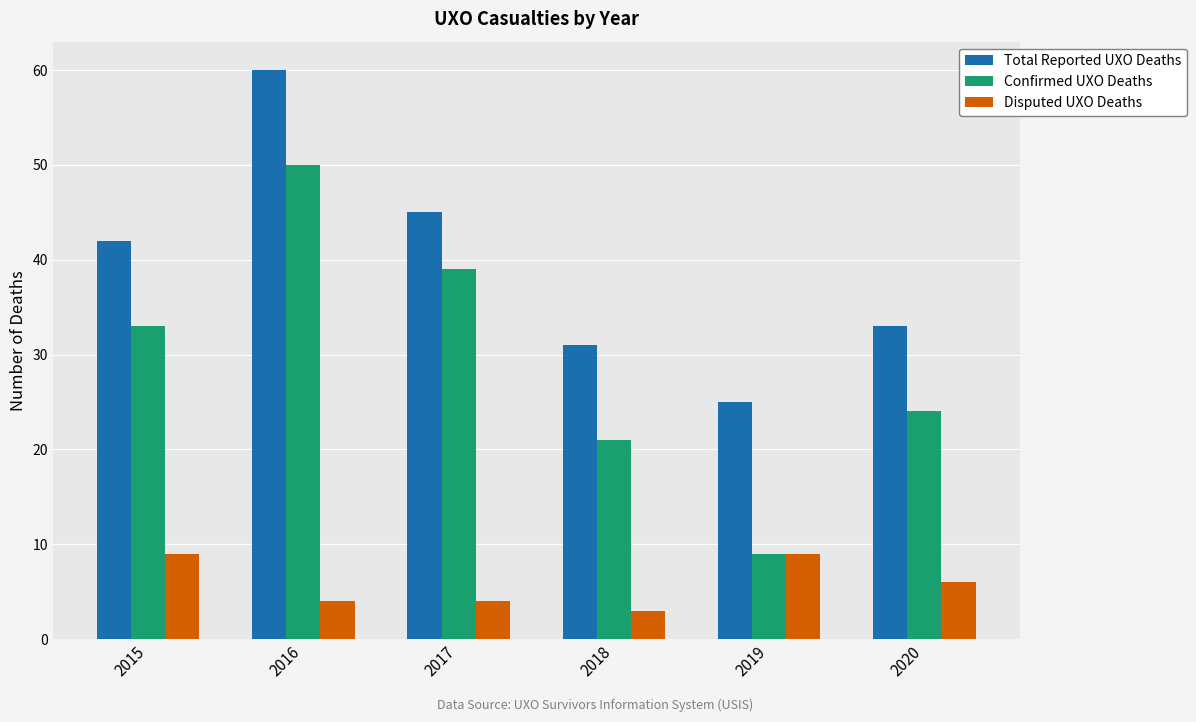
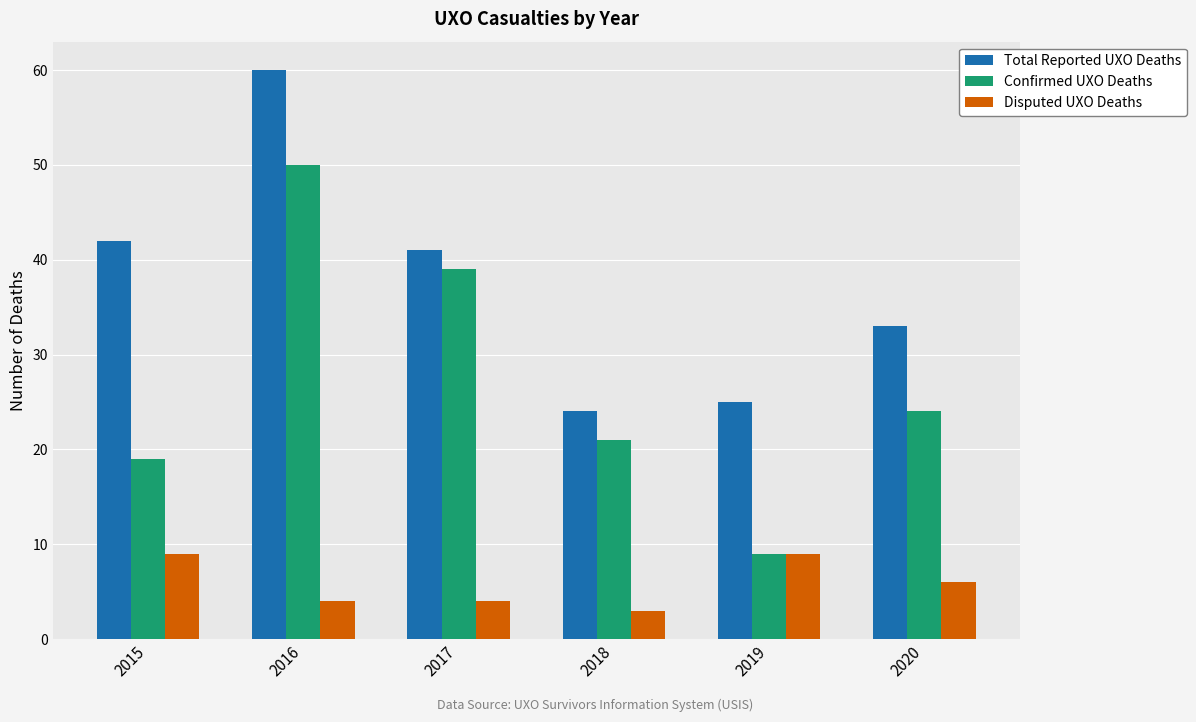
Confirmed UXO Deaths, 2015: 33 -> 19
Total Reported UXO Deaths, 2017: 45 -> 41
Total Reported UXO Deaths, 2018: 31 -> 24
